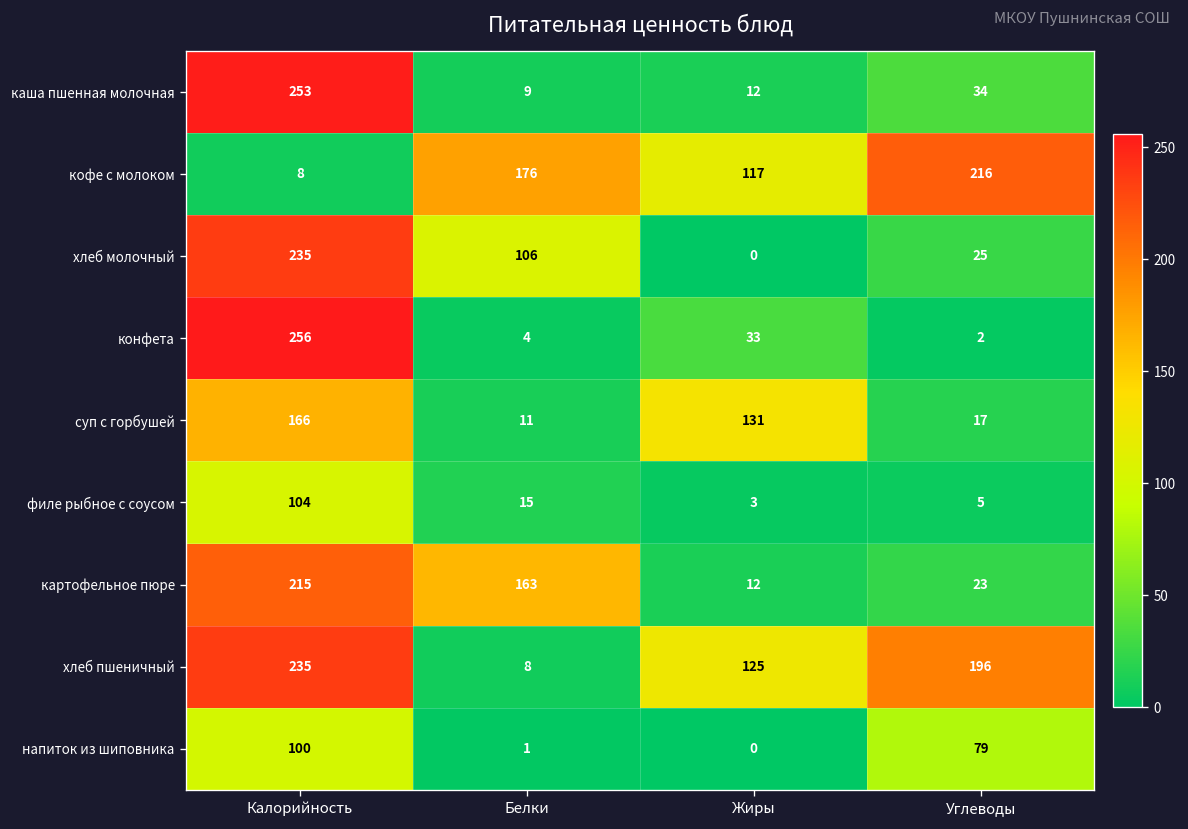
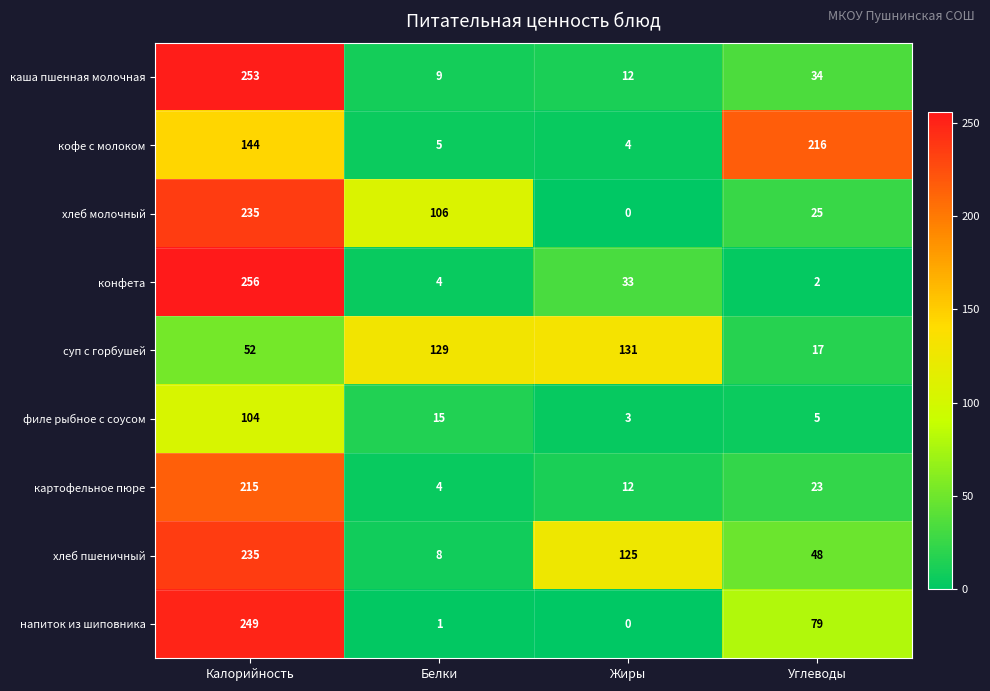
кофе с молоком, Калорийность: 8 -> 144
кофе с молоком, Белки: 176 -> 5
кофе с молоком, Жиры: 117 -> 4
суп с горбушей, Калорийность: 166 -> 52
суп с горбушей, Белки: 11 -> 129
картофельное пюре, Белки: 163 -> 4
хлеб пшеничный, Углеводы: 196 -> 48
напиток из шиповника, Калорийность: 100 -> 249
